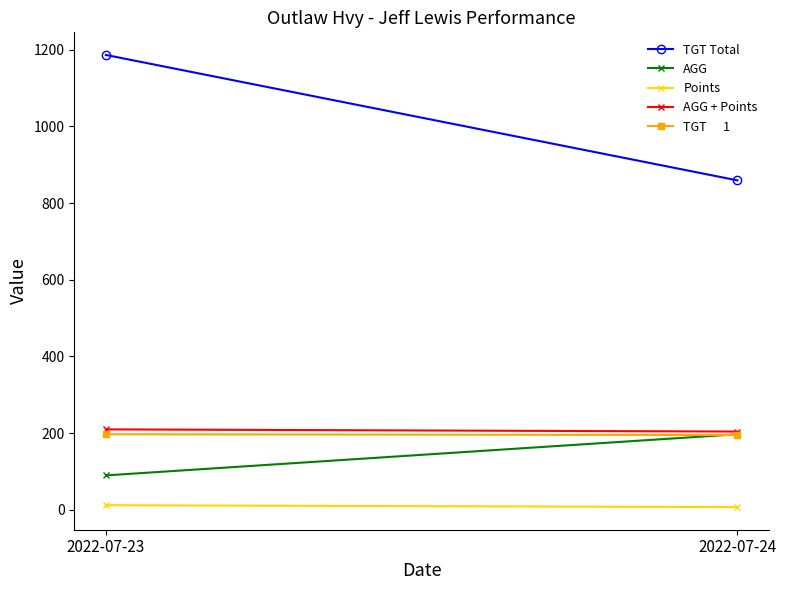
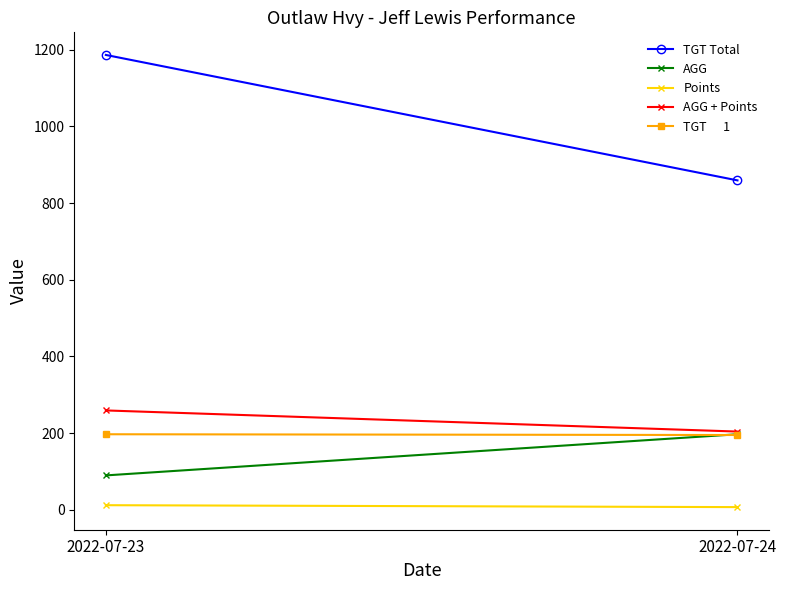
AGG + Points, 2022-07-23: 210 -> 260
